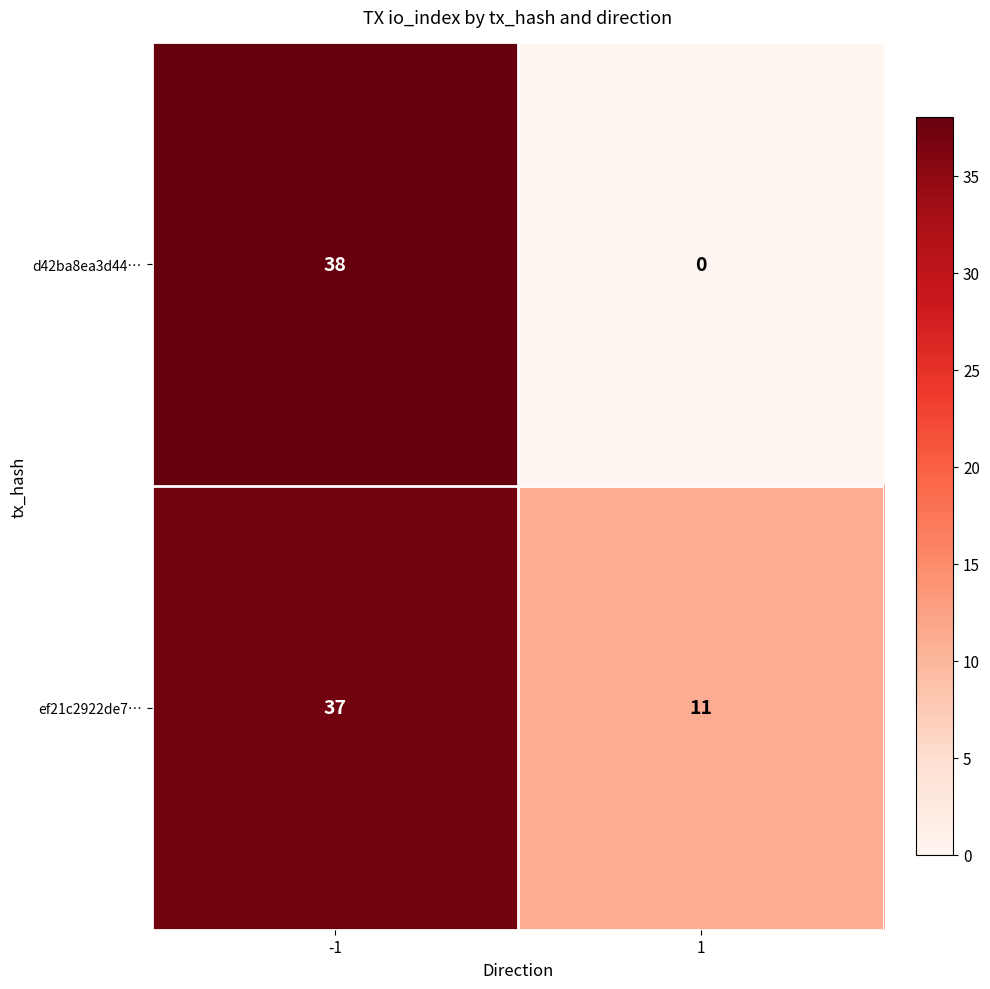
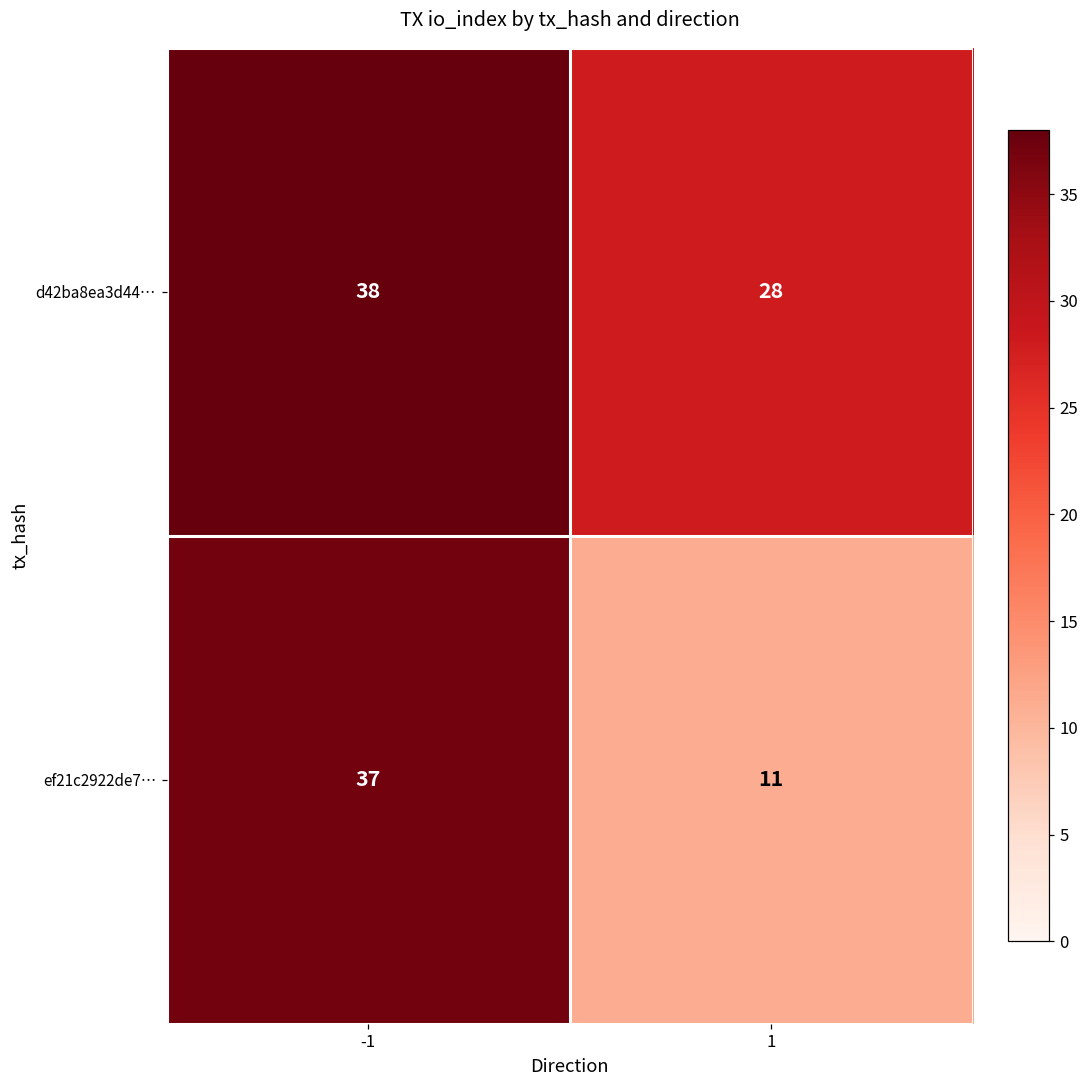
d42ba8ea3d44…, 1: 0 -> 28
